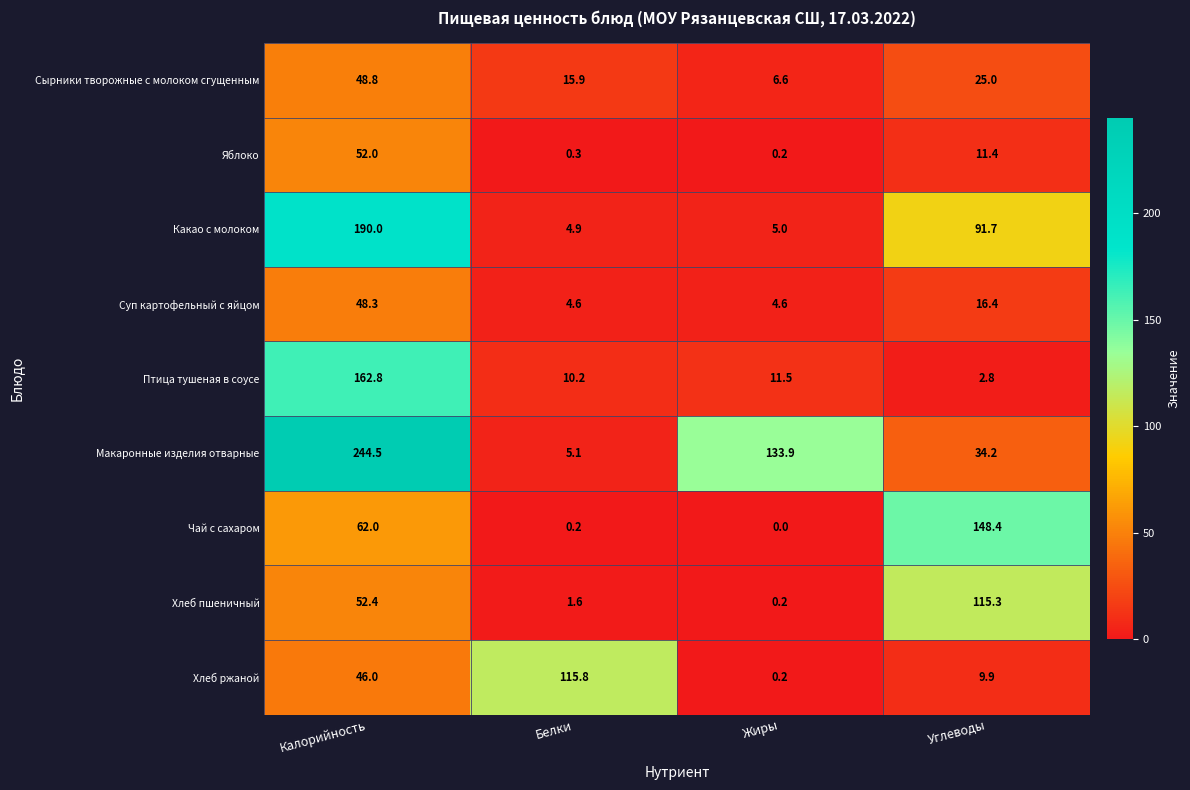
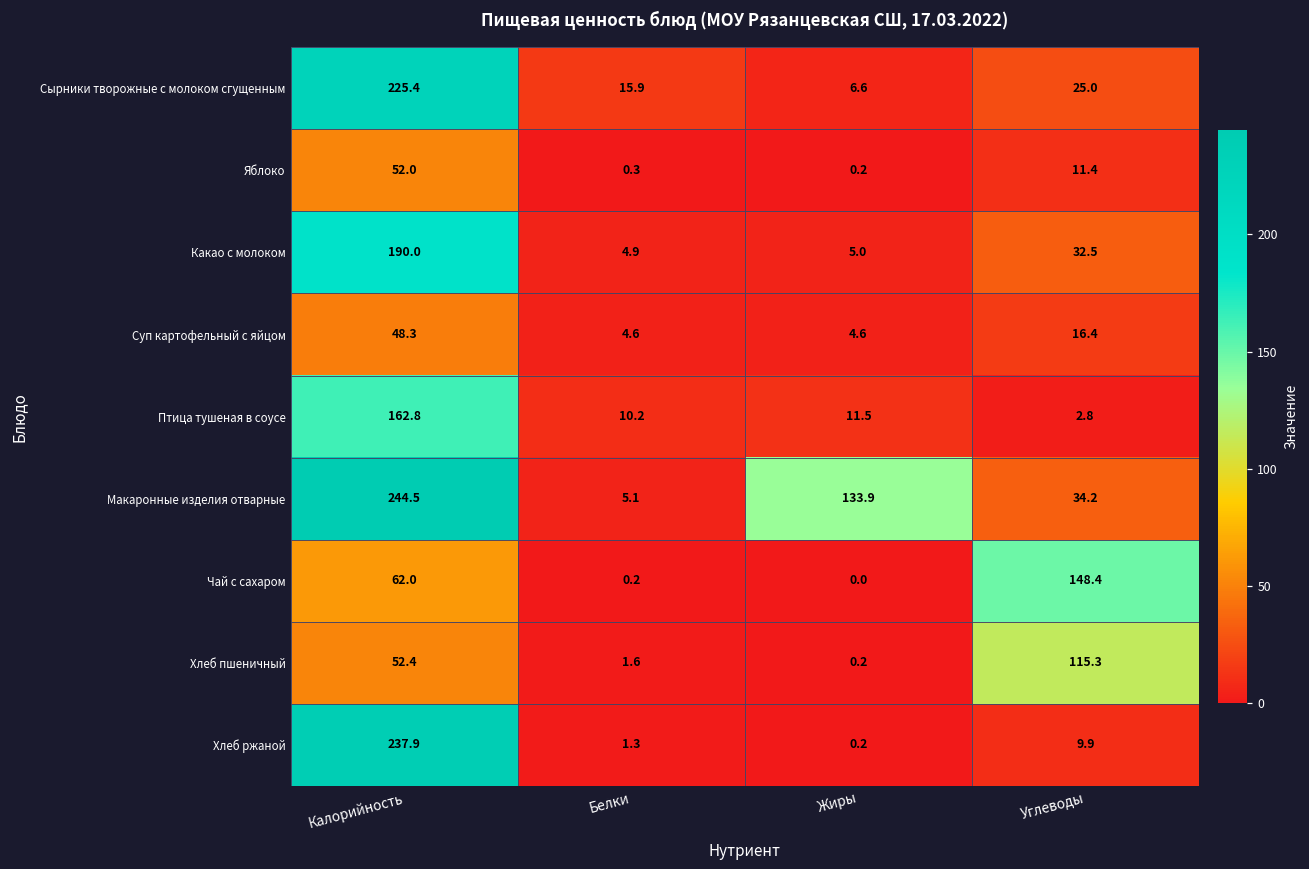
Сырники творожные с молоком сгущенным, Калорийность: 48.8 -> 225.4
Какао с молоком, Углеводы: 91.7 -> 32.5
Хлеб ржаной, Калорийность: 46.0 -> 237.9
Хлеб ржаной, Белки: 115.8 -> 1.3
